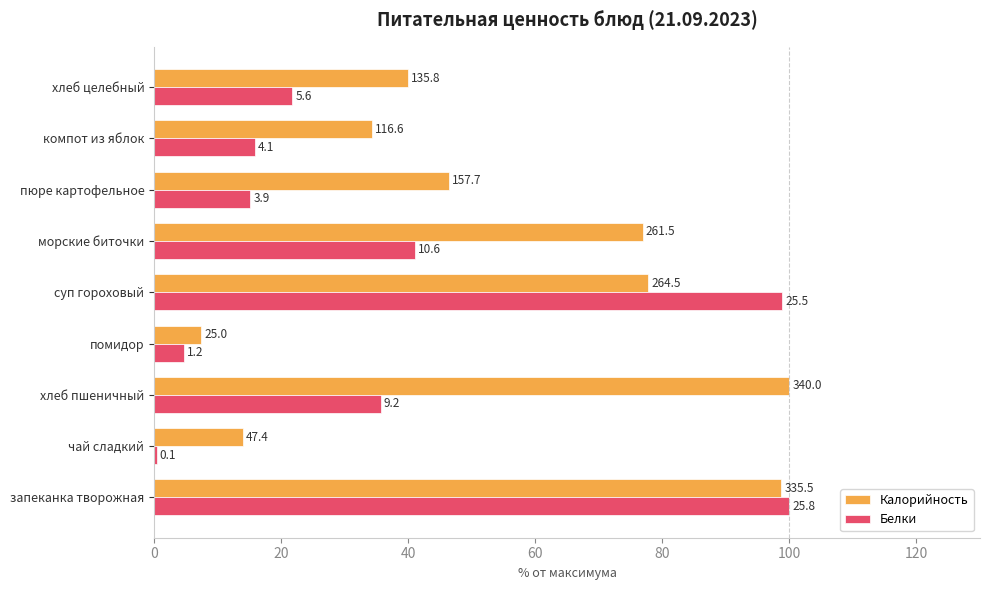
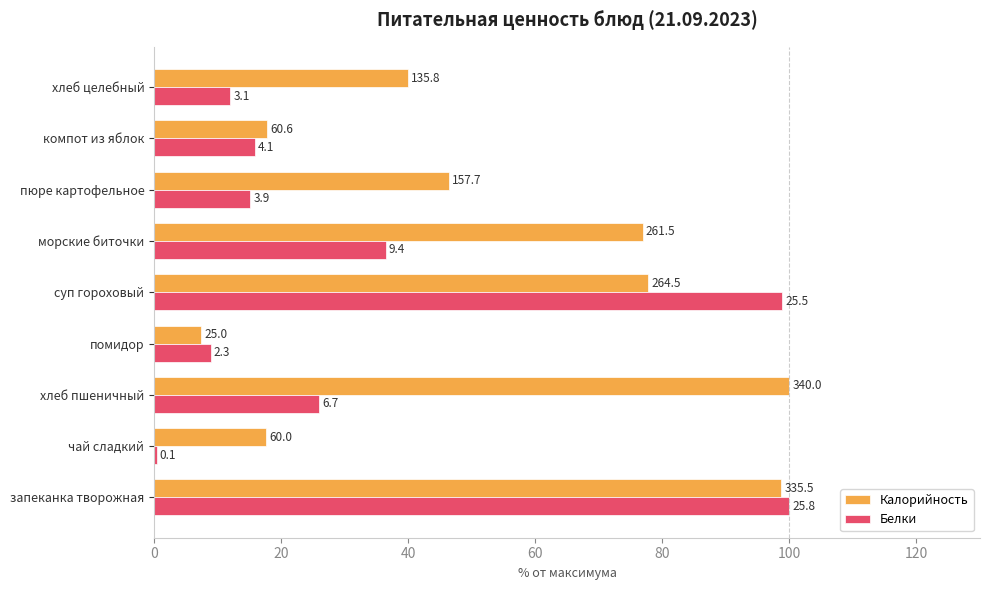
Белки, хлеб целебный: 5.6 -> 3.1
Калорийность, компот из яблок: 116.6 -> 60.6
Белки, морские биточки: 10.6 -> 9.4
Белки, помидор: 1.2 -> 2.3
Белки, хлеб пшеничный: 9.2 -> 6.7
Калорийность, чай сладкий: 47.4 -> 60.0
